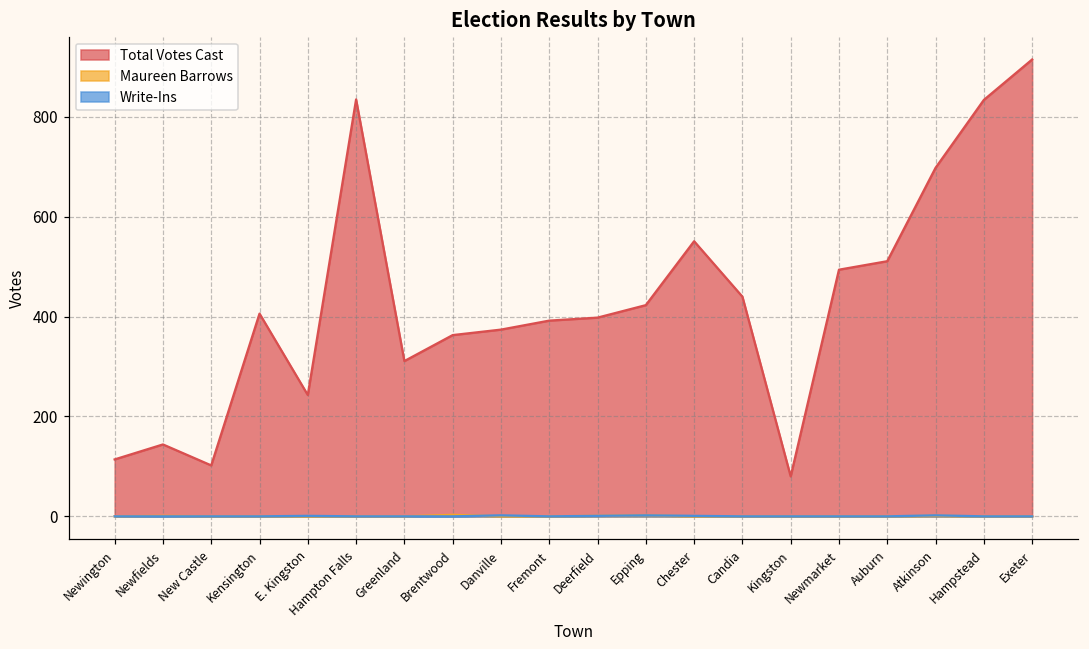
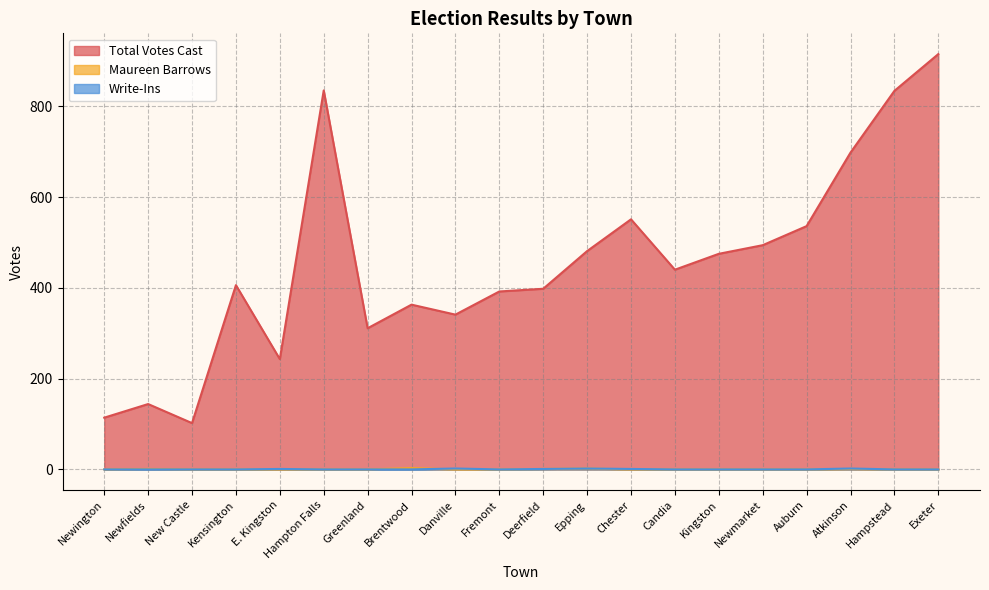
Total Votes Cast, Danville: 370 -> 340
Total Votes Cast, Epping: 420 -> 480
Total Votes Cast, Kingston: 80 -> 480
Total Votes Cast, Auburn: 510 -> 540
